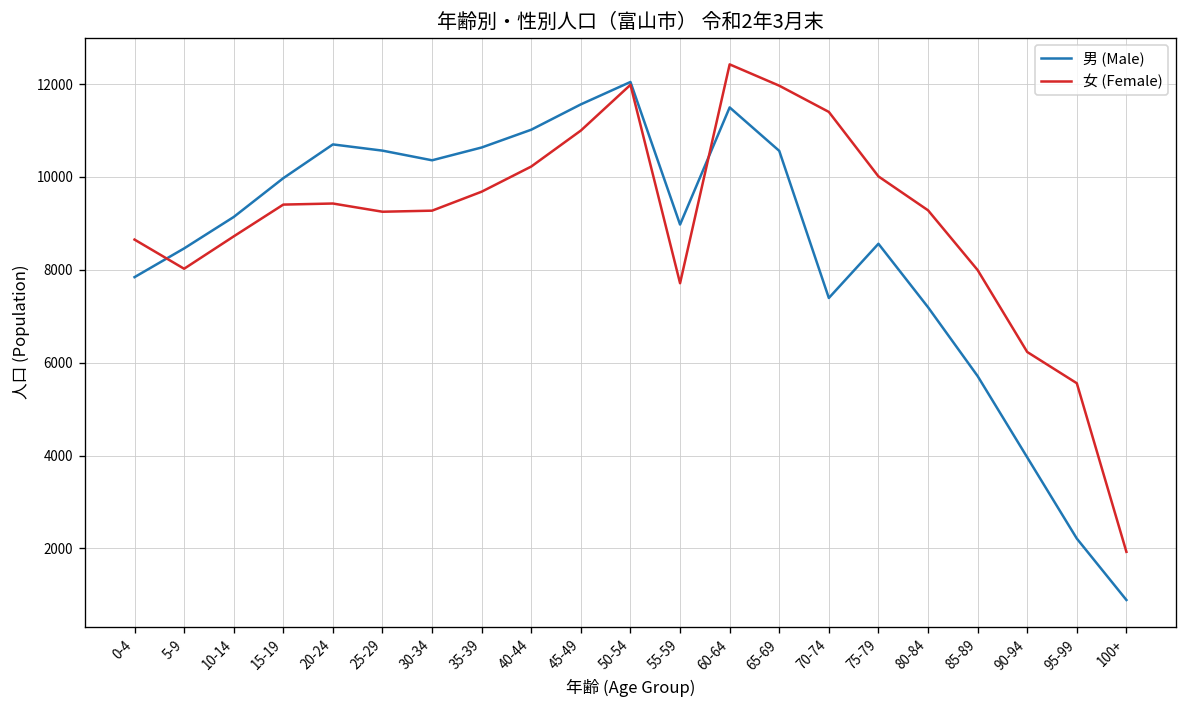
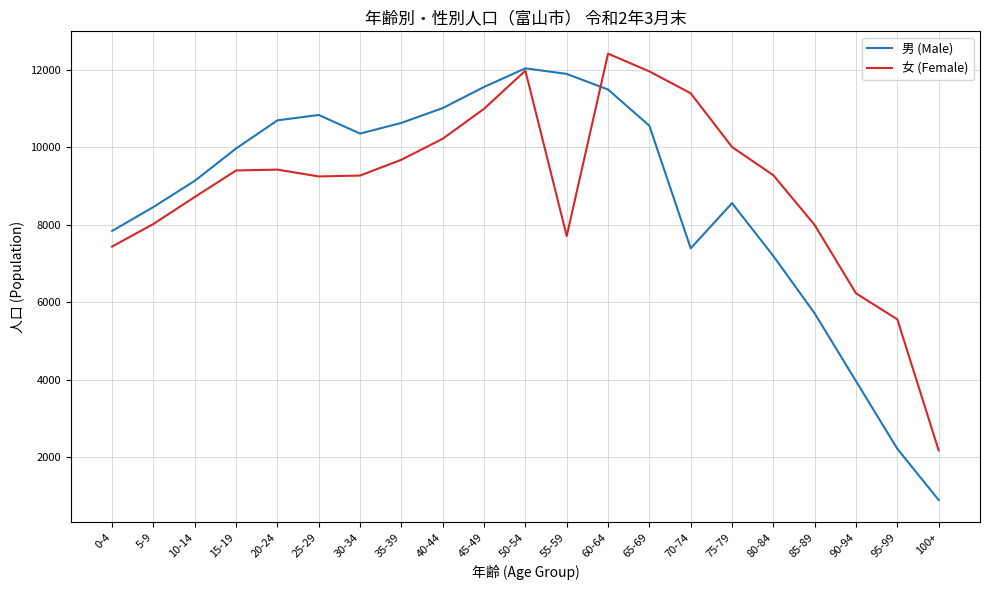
女 (Female), 0-4: 8700 -> 7400
男 (Male), 25-29: 10600 -> 10800
男 (Male), 55-59: 9000 -> 11900
女 (Female), 100+: 1900 -> 2200
